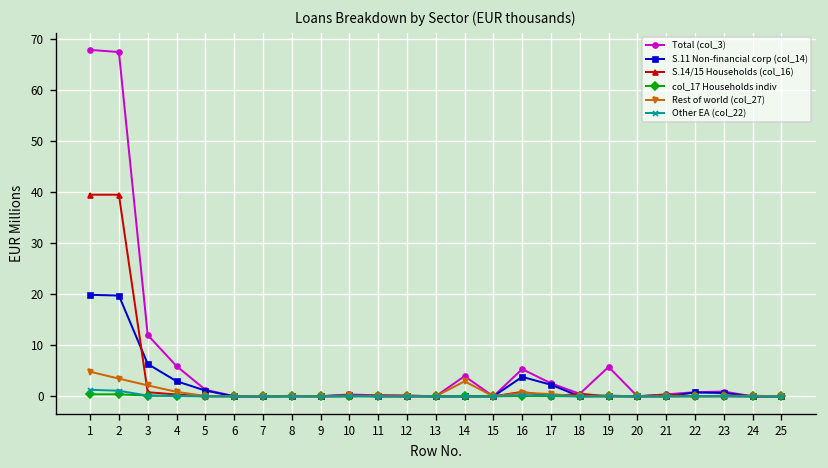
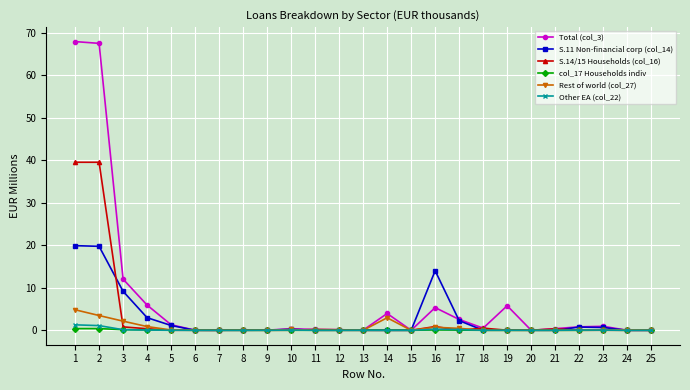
S.11 Non-financial corp (col_14), 3: 6 -> 9
S.11 Non-financial corp (col_14), 16: 4 -> 14
